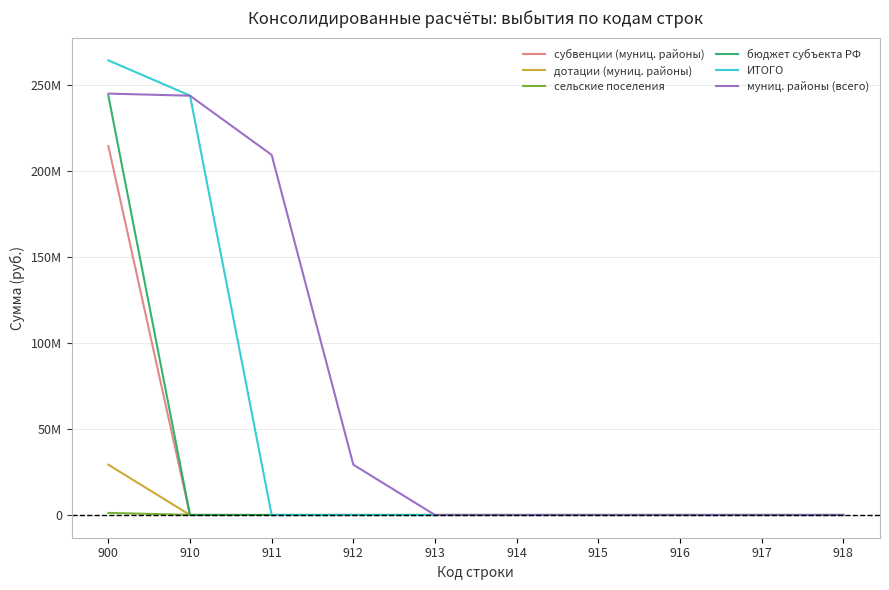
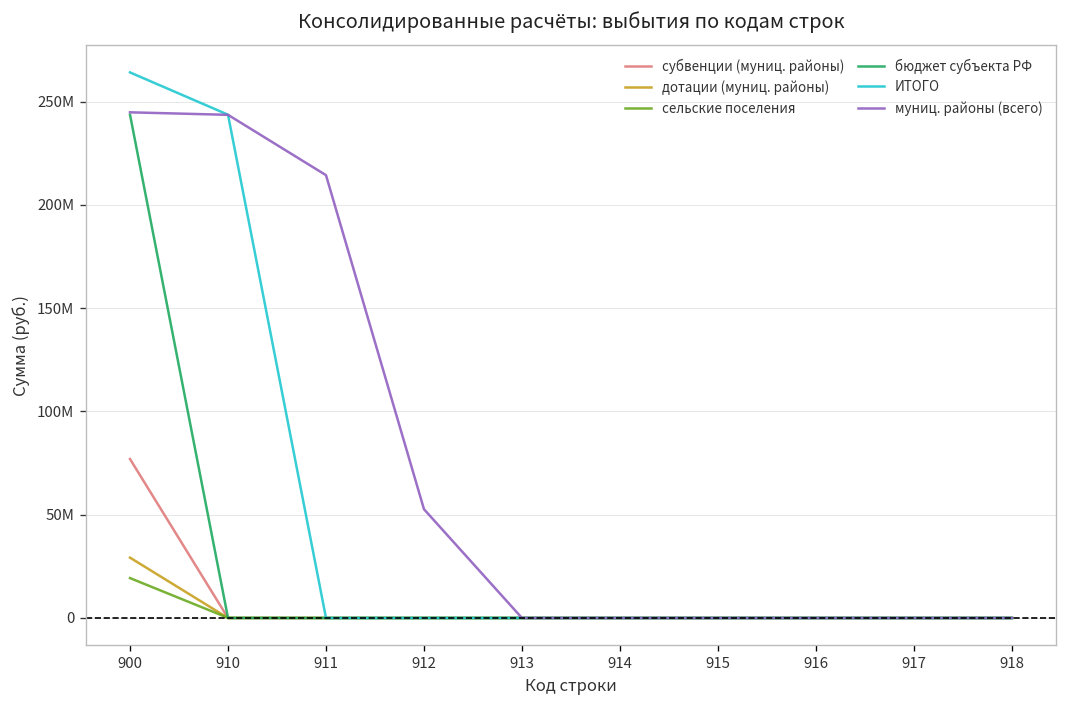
субвенции (муниц. районы), 900: 214000000 -> 77000000
сельские поселения, 900: 1000000 -> 19000000
муниц. районы (всего), 911: 209000000 -> 214000000
муниц. районы (всего), 912: 29000000 -> 53000000
